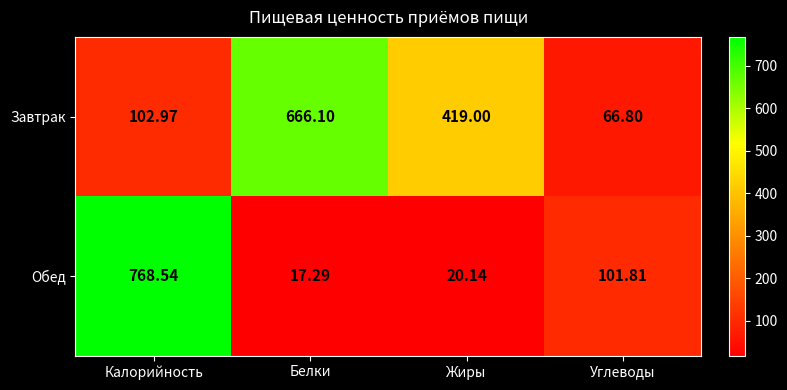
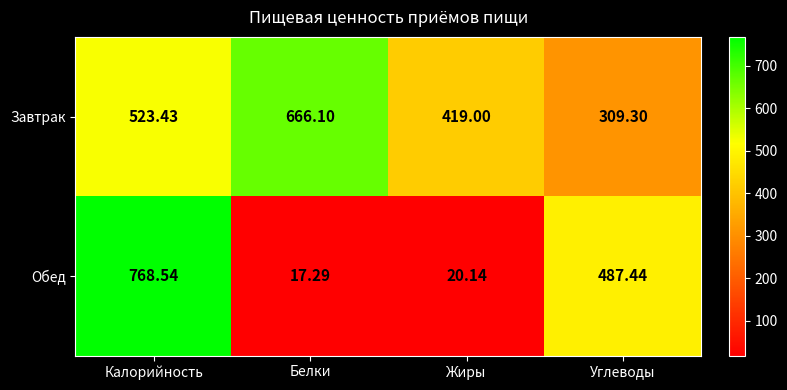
Завтрак, Калорийность: 102.97 -> 523.43
Завтрак, Углеводы: 66.80 -> 309.30
Обед, Углеводы: 101.81 -> 487.44
